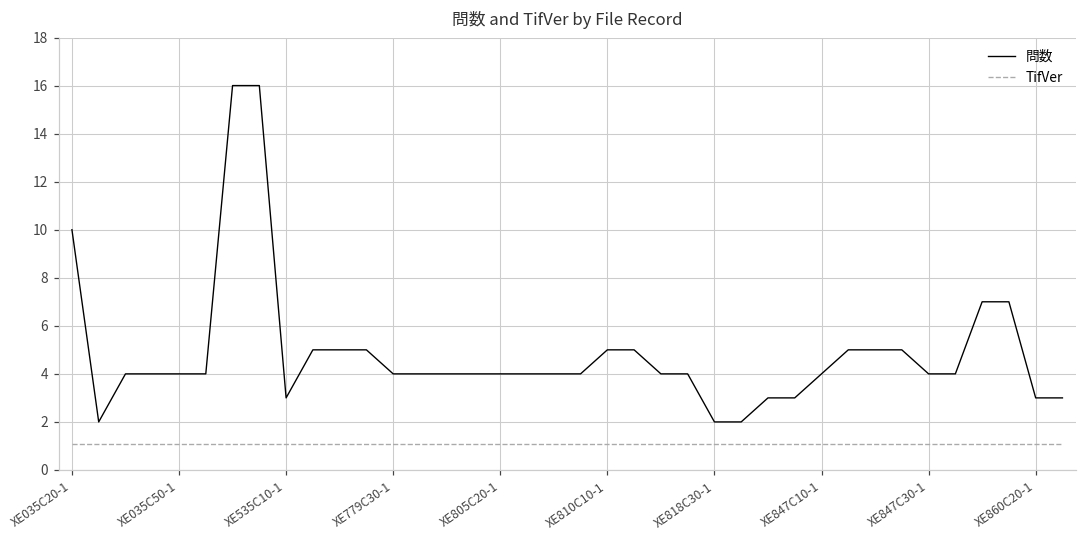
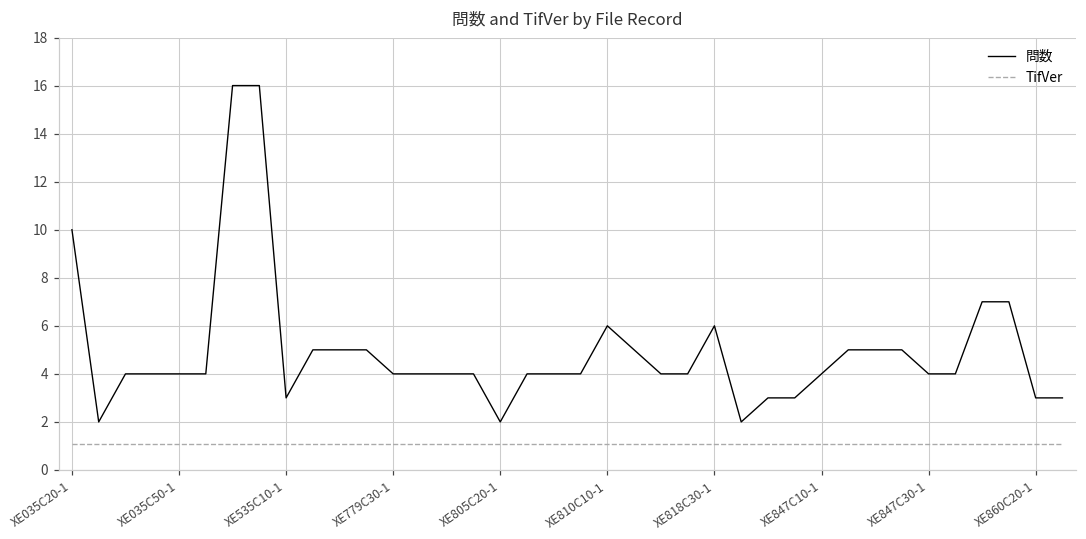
問数, XE805C20-1: 4 -> 2
問数, XE810C10-1: 5 -> 6
問数, XE818C30-1: 2 -> 6
